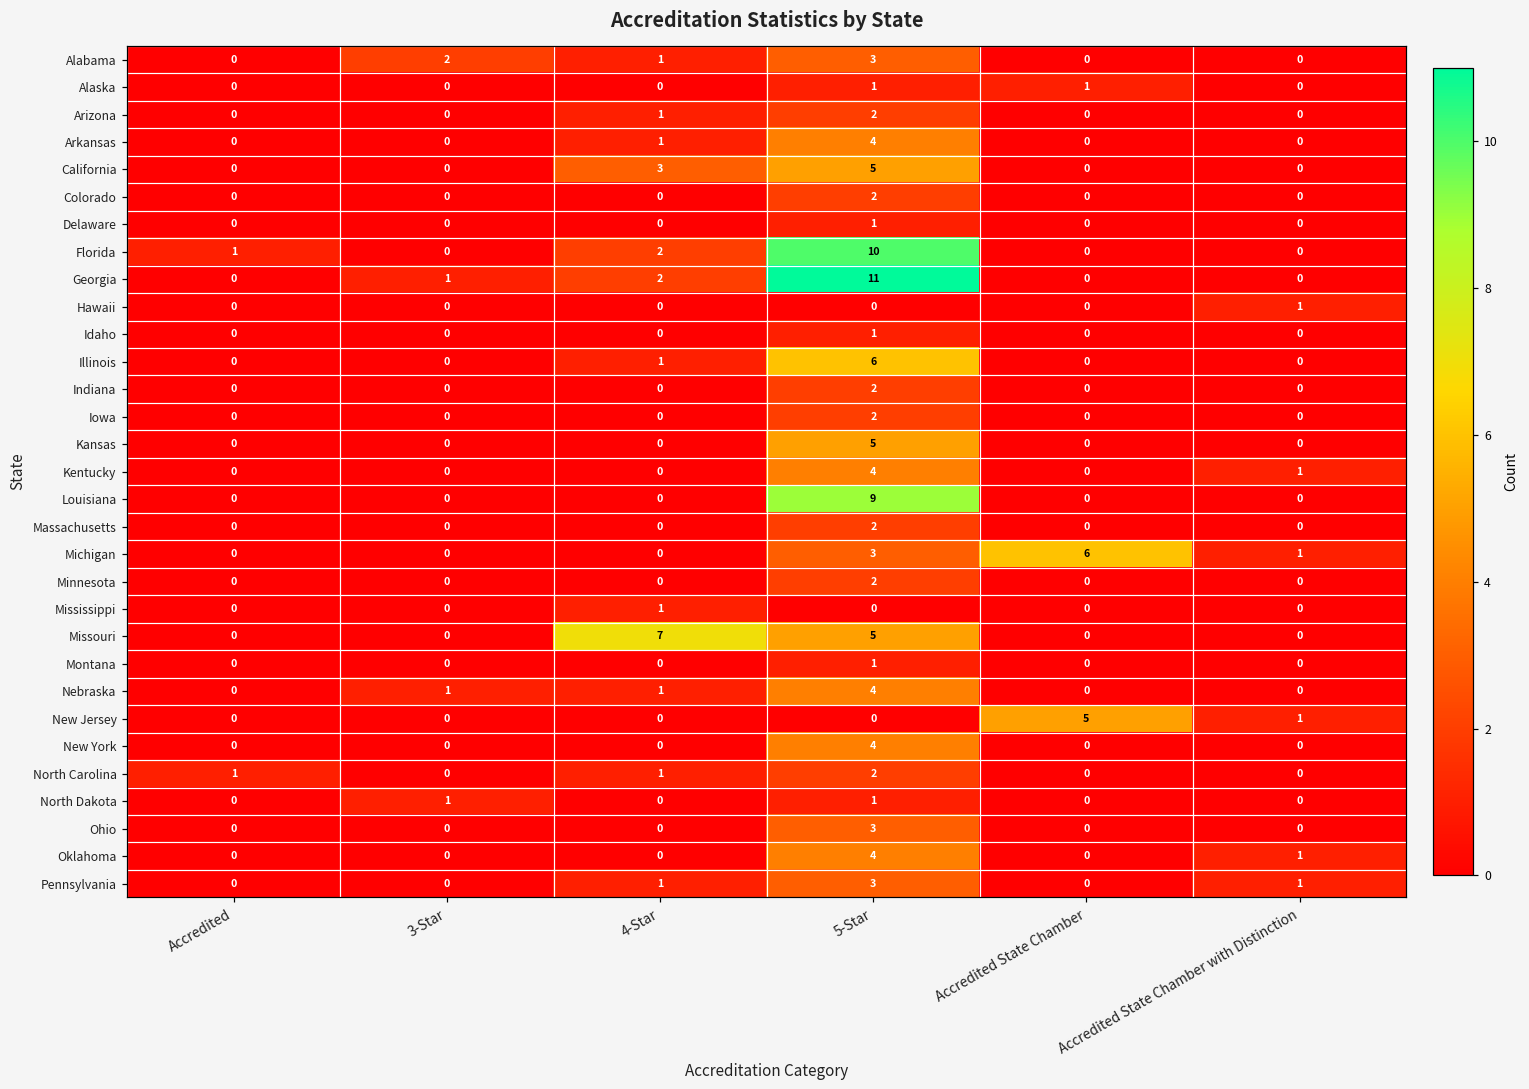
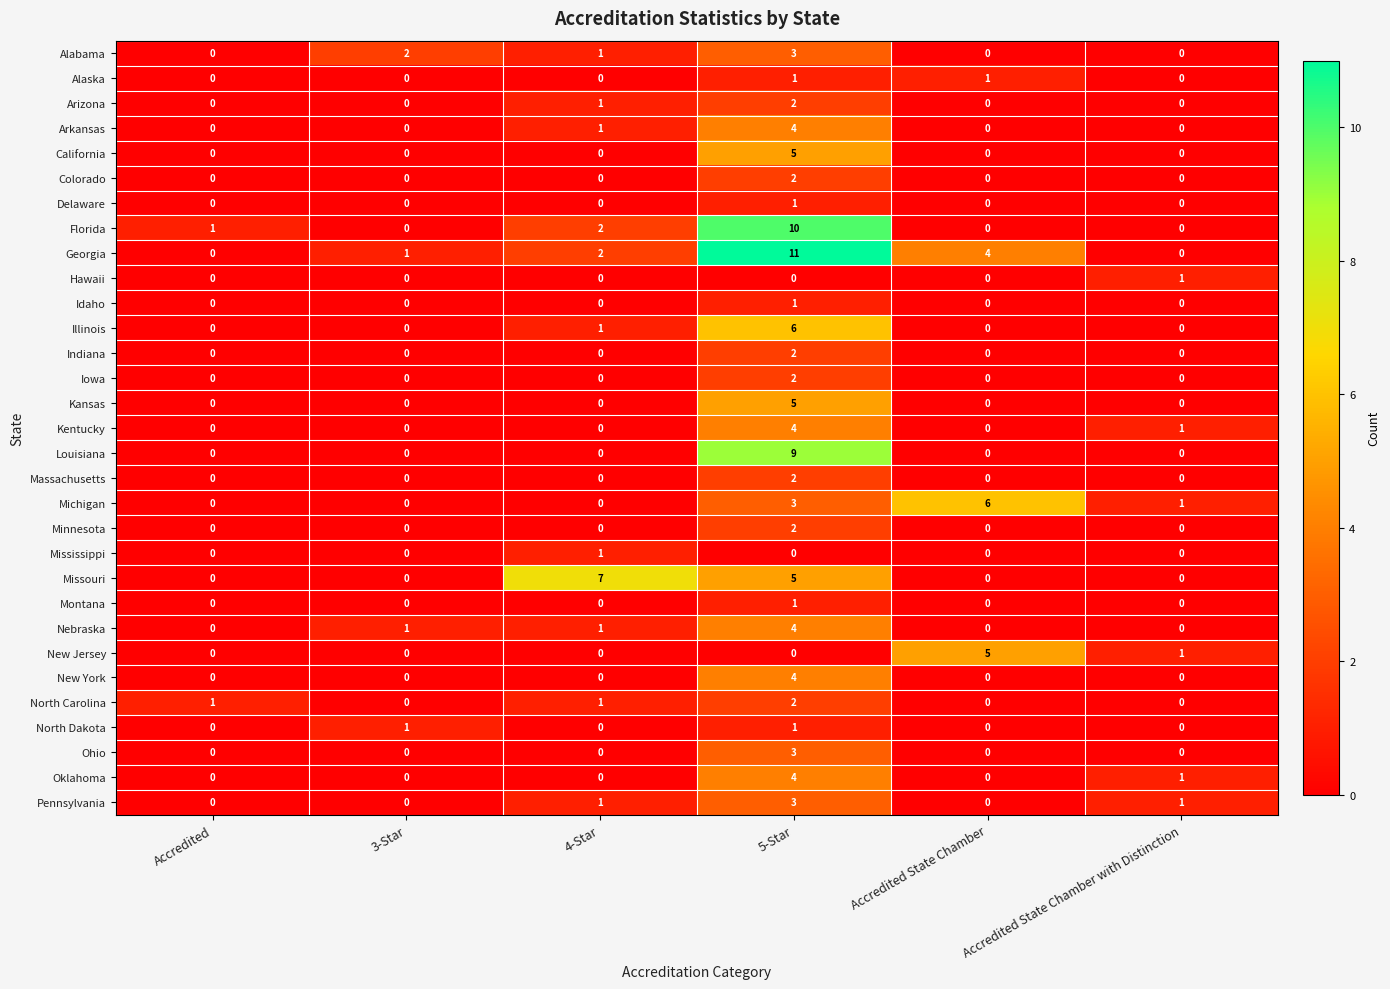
California, 4-Star: 3 -> 0
Georgia, Accredited State Chamber: 0 -> 4
